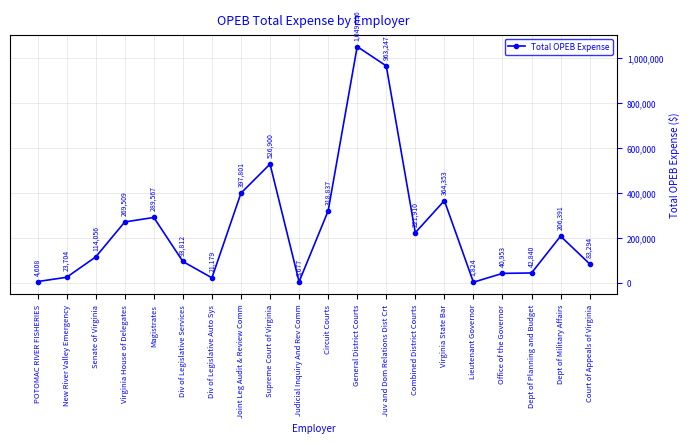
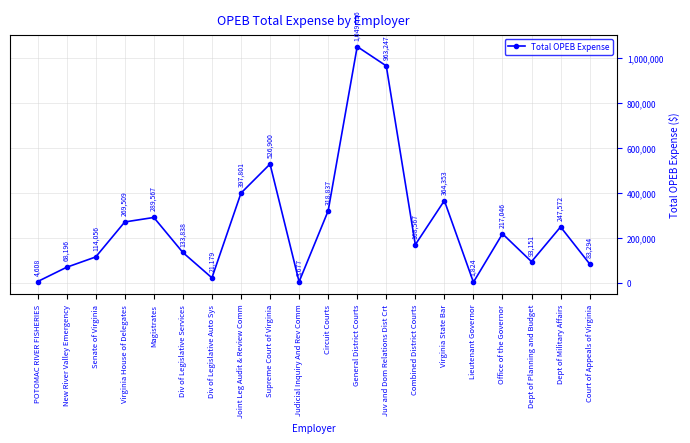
New River Valley Emergency: 23,704 -> 68,196
Div of Legislative Services: 93,812 -> 133,838
Combined District Courts: 221,910 -> 168,567
Office of the Governor: 40,953 -> 217,046
Dept of Planning and Budget: 42,840 -> 93,151
Dept of Military Affairs: 206,391 -> 247,572
